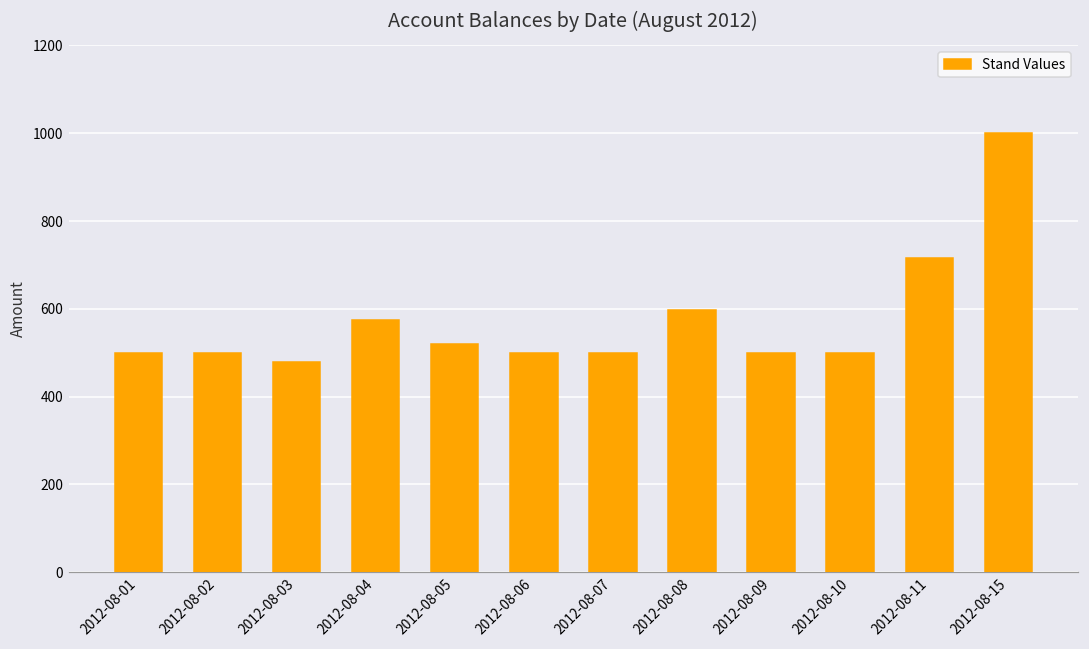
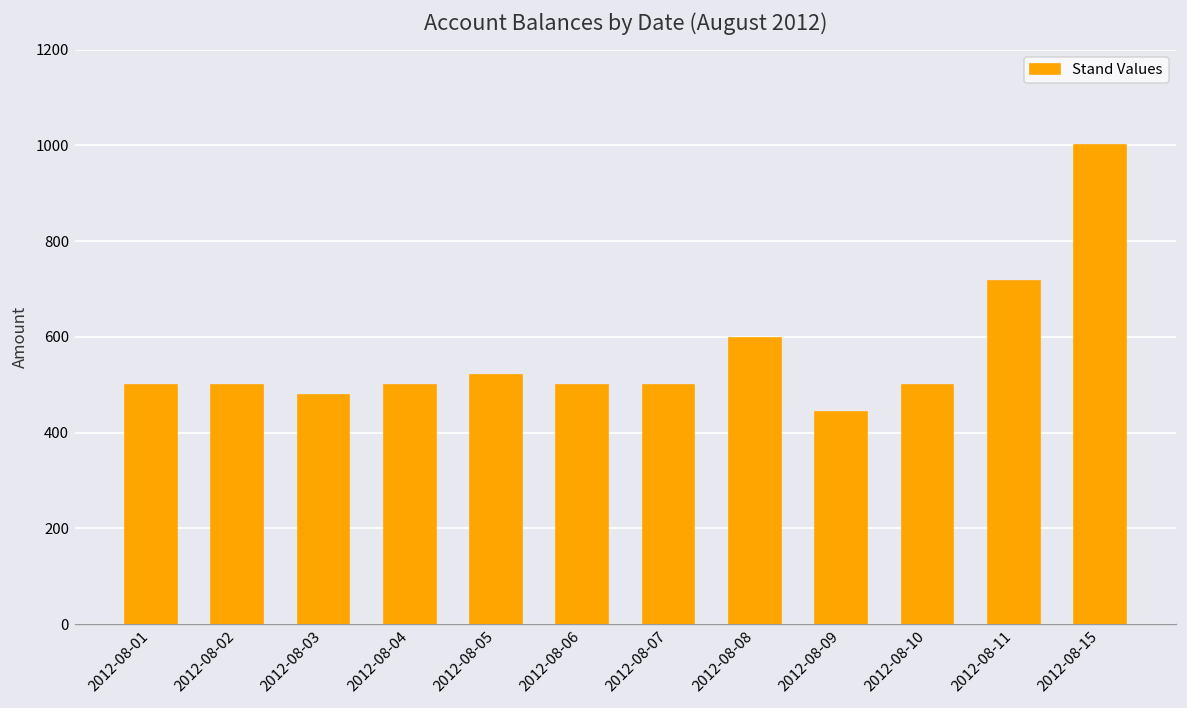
2012-08-04: 580 -> 500
2012-08-09: 500 -> 440
